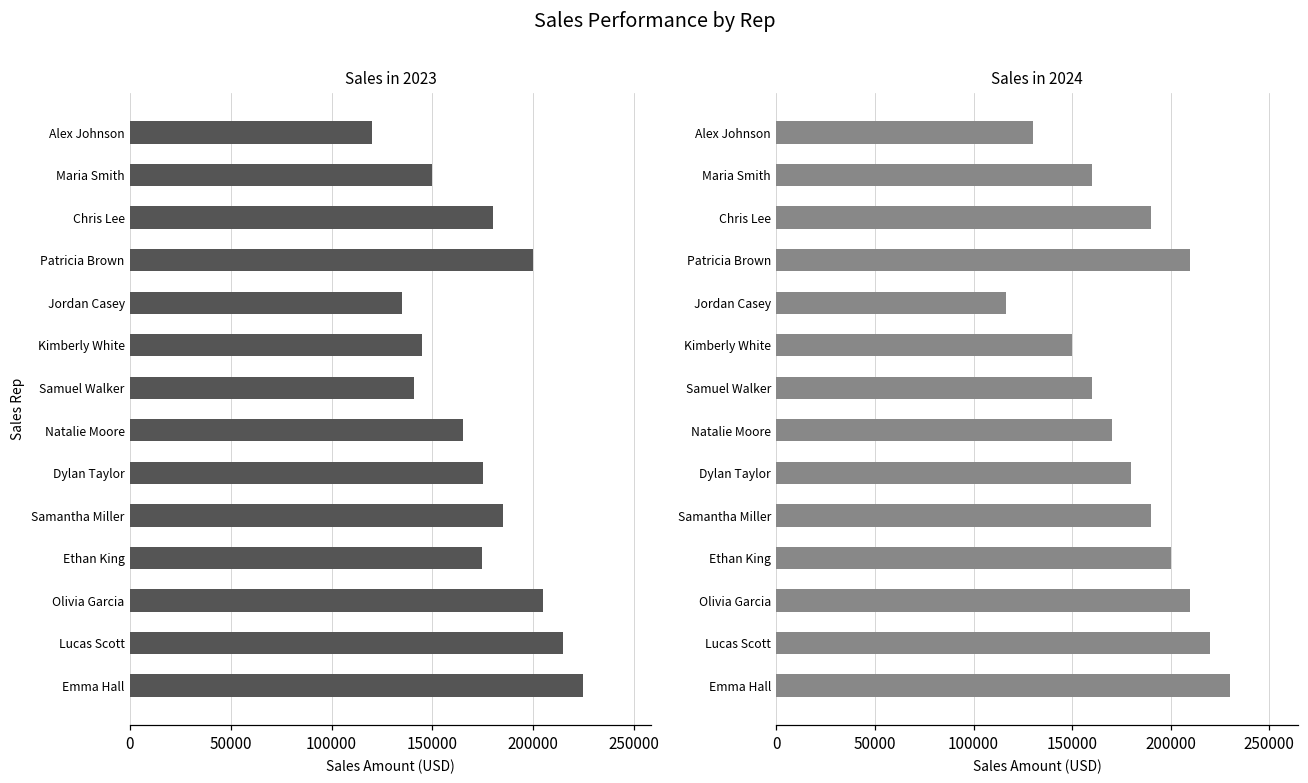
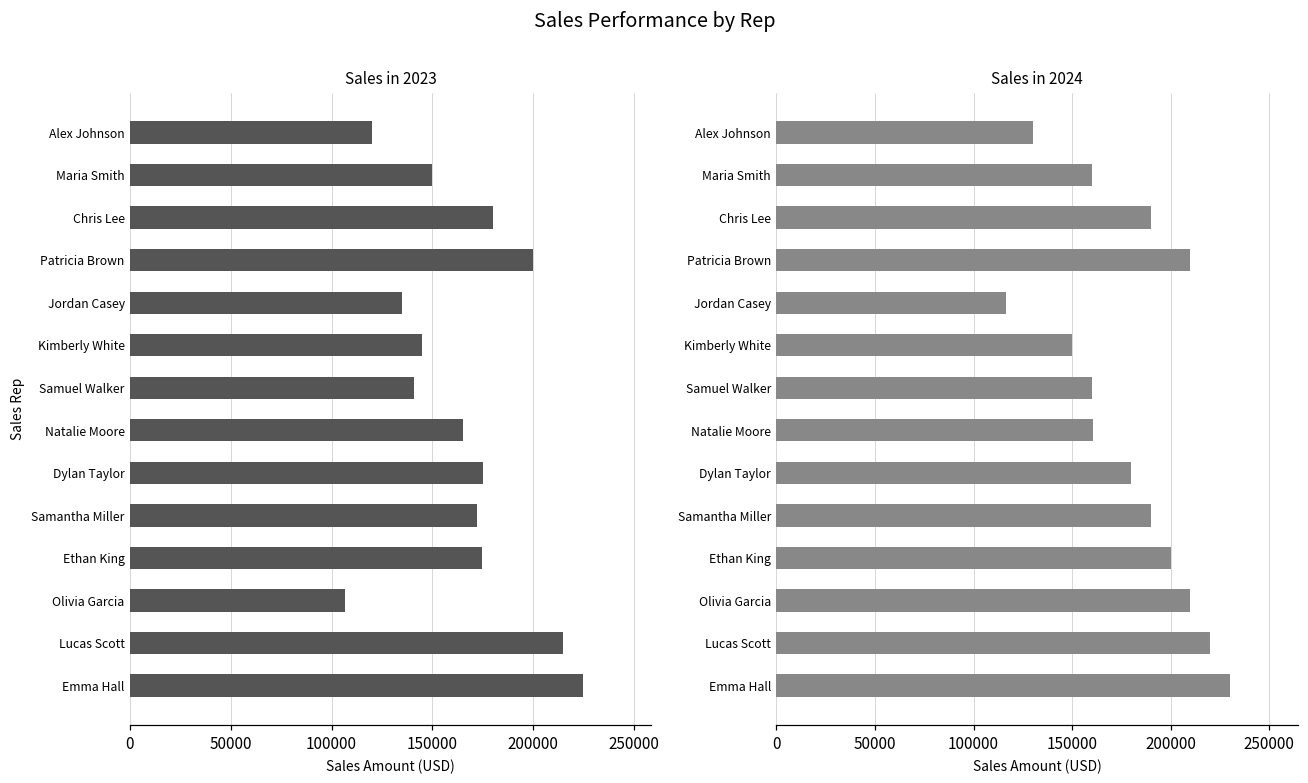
Sales in 2023, Samantha Miller: 185000 -> 172000
Sales in 2023, Olivia Garcia: 205000 -> 107000
Sales in 2024, Natalie Moore: 170000 -> 161000
